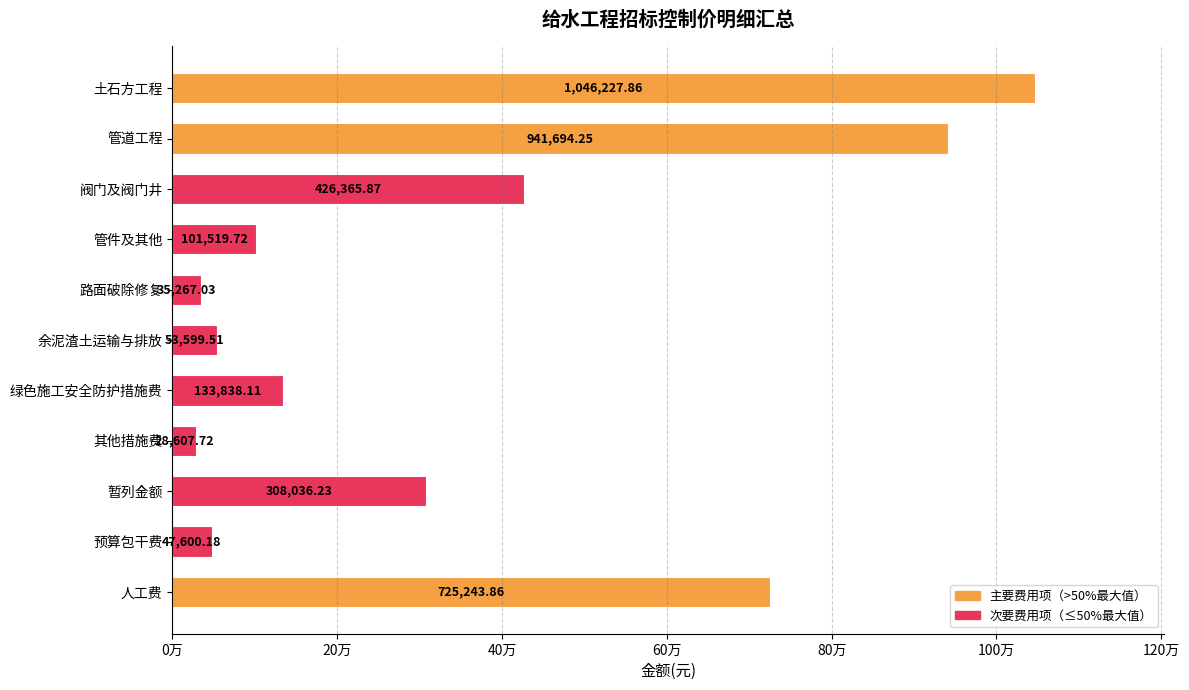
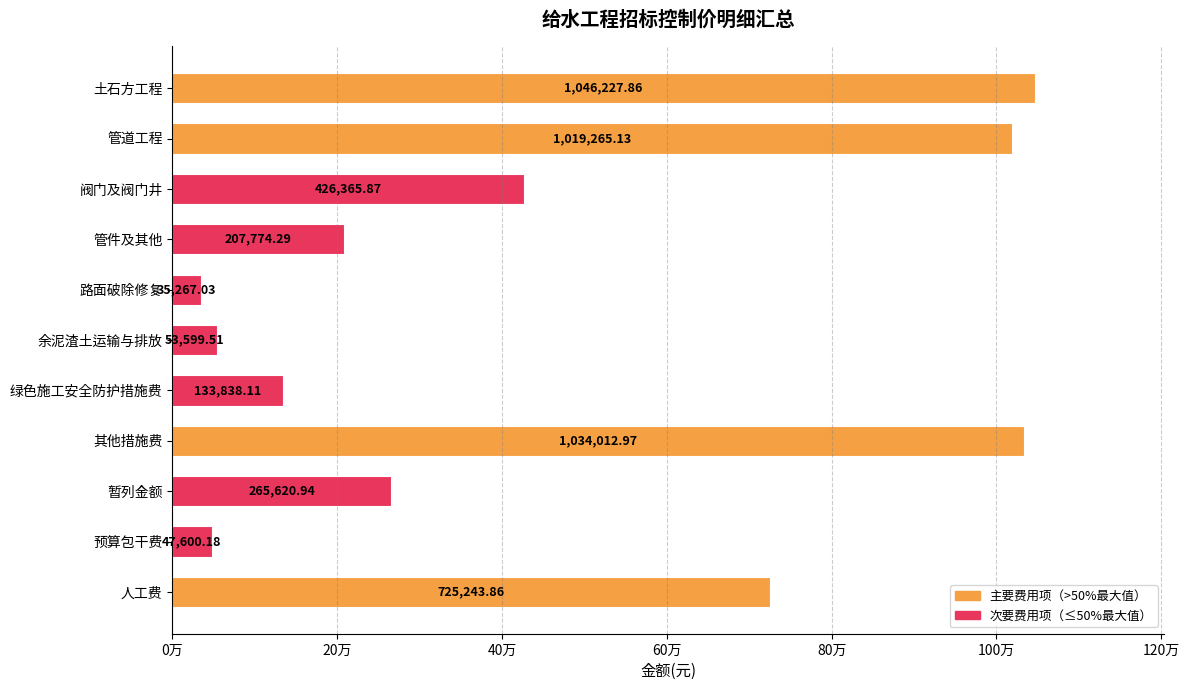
管道工程: 941,694.25 -> 1,019,265.13
管件及其他: 101,519.72 -> 207,774.29
其他措施费: 28,607.72 -> 1,034,012.97
暂列金额: 308,036.23 -> 265,620.94
